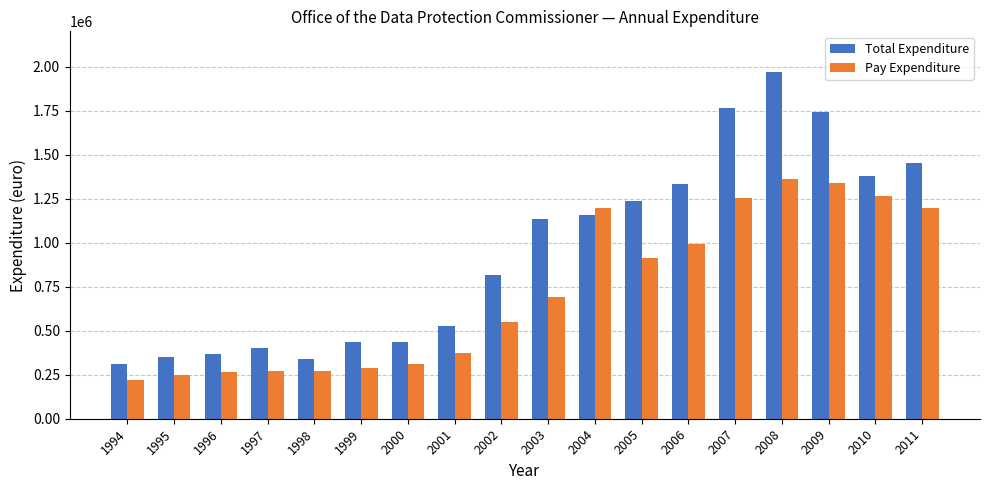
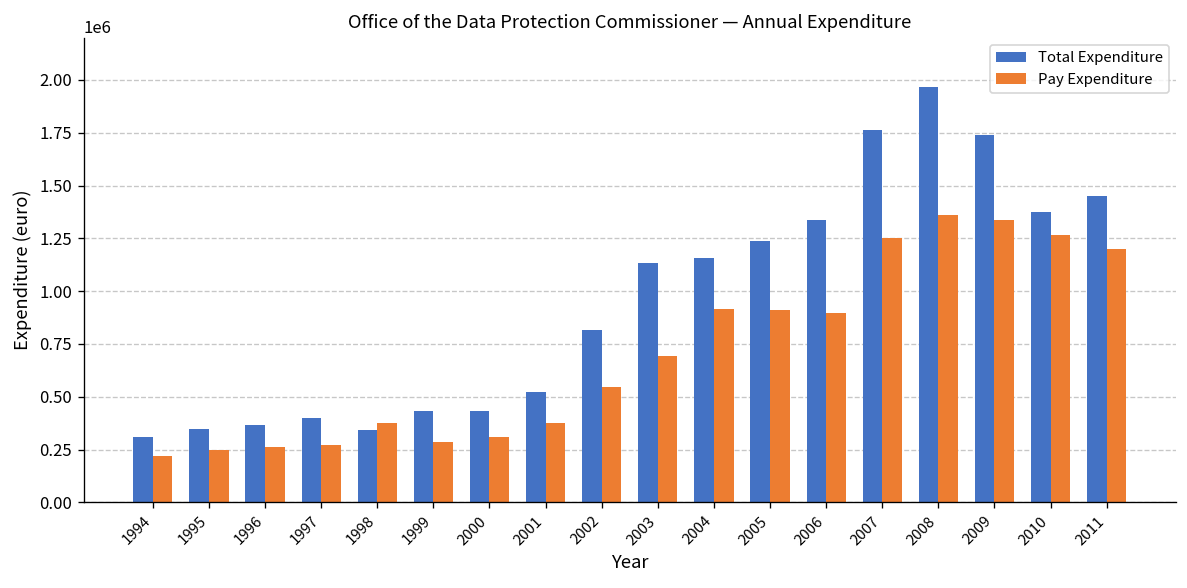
Pay Expenditure, 1998: 270000 -> 380000
Pay Expenditure, 2004: 1190000 -> 910000
Pay Expenditure, 2006: 990000 -> 900000
